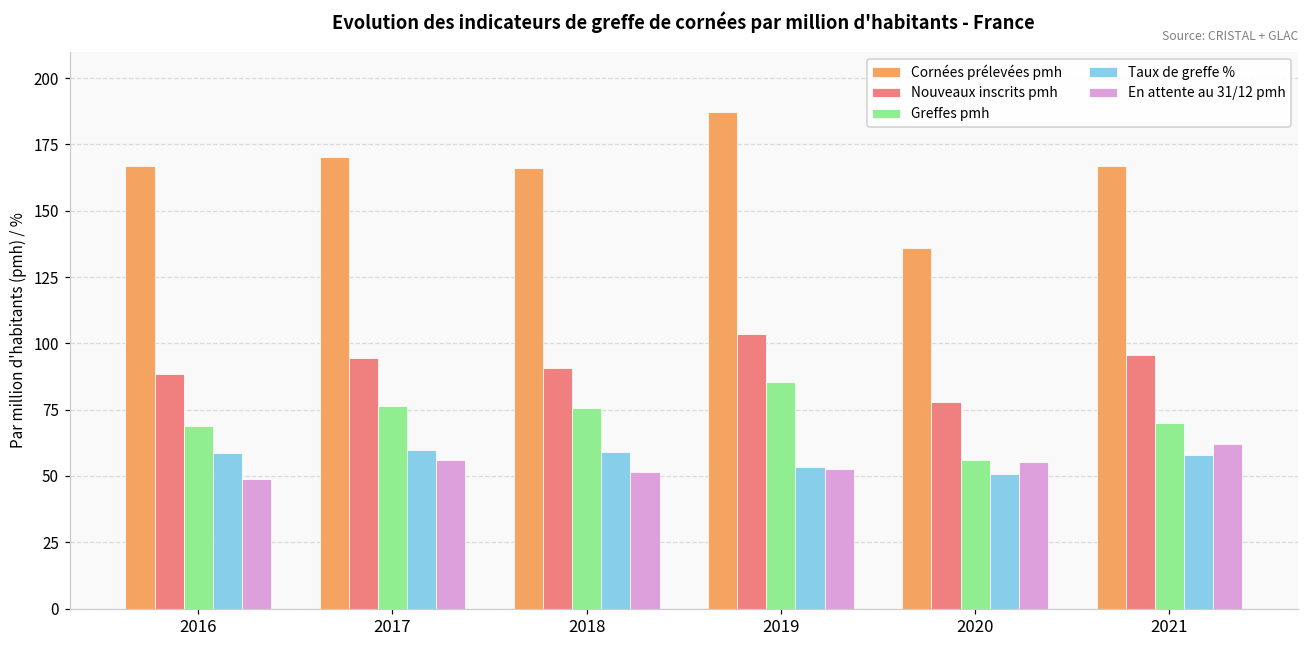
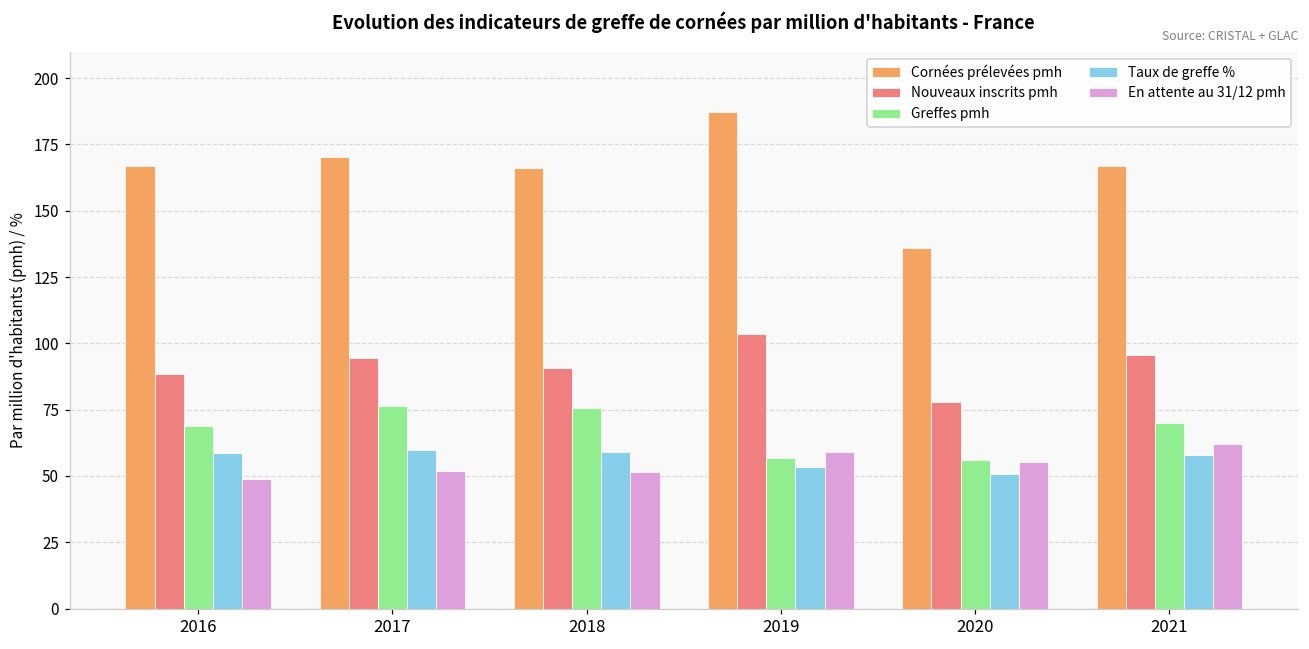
En attente au 31/12 pmh, 2017: 56 -> 52
Greffes pmh, 2019: 85 -> 57
En attente au 31/12 pmh, 2019: 53 -> 59
